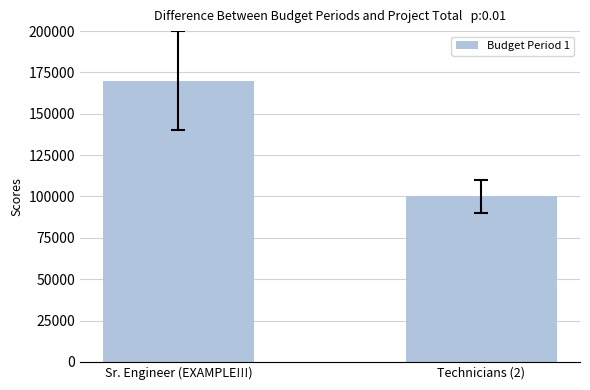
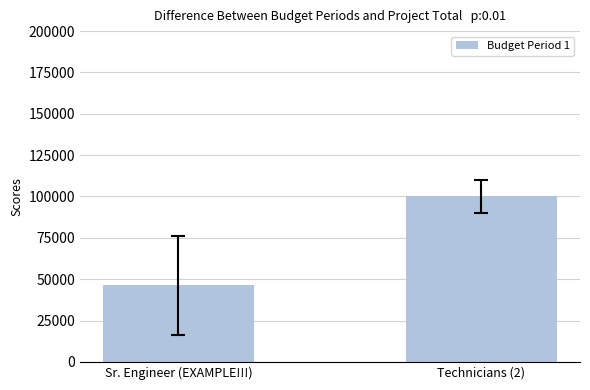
Budget Period 1, Sr. Engineer (EXAMPLE!!!): 170000 -> 46000
